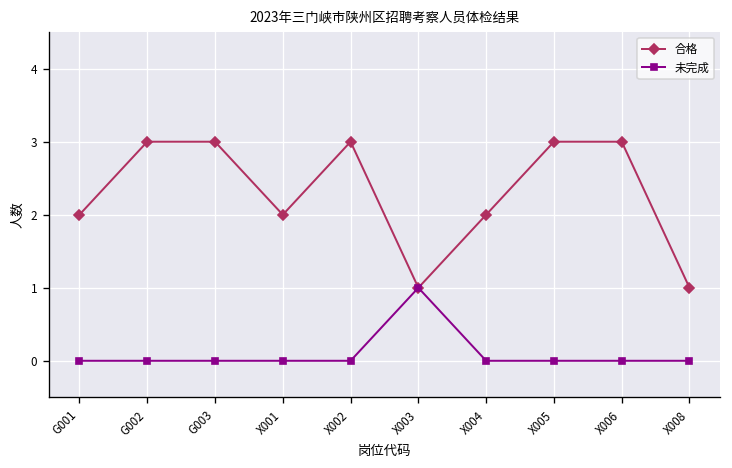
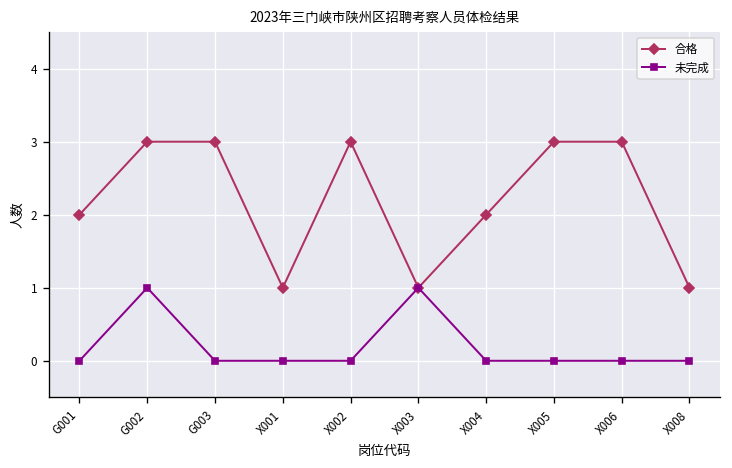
未完成, G002: 0 -> 1
合格, X001: 2 -> 1
